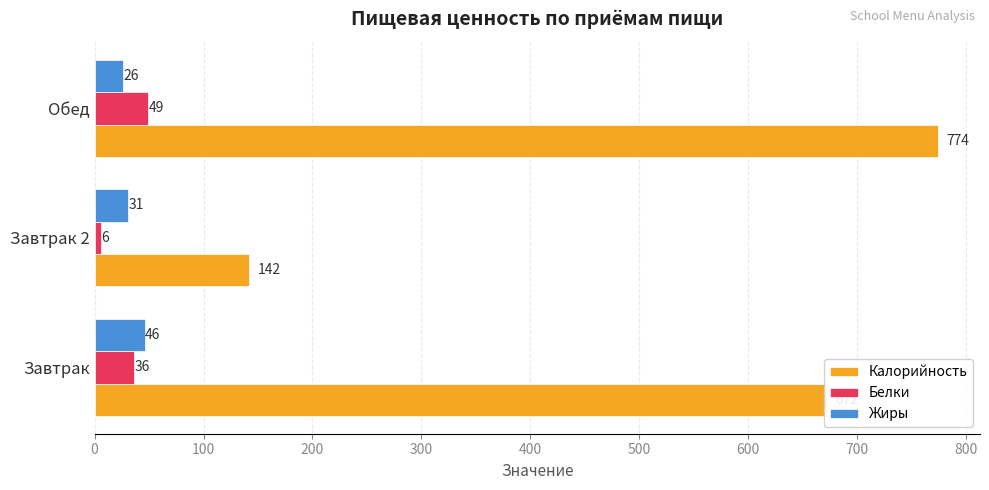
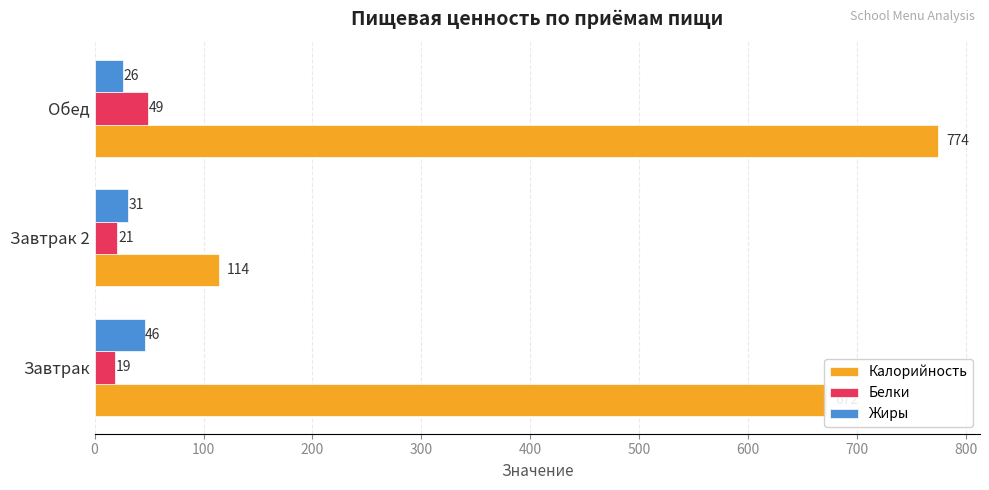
Белки, Завтрак 2: 6 -> 21
Калорийность, Завтрак 2: 142 -> 114
Белки, Завтрак: 36 -> 19
